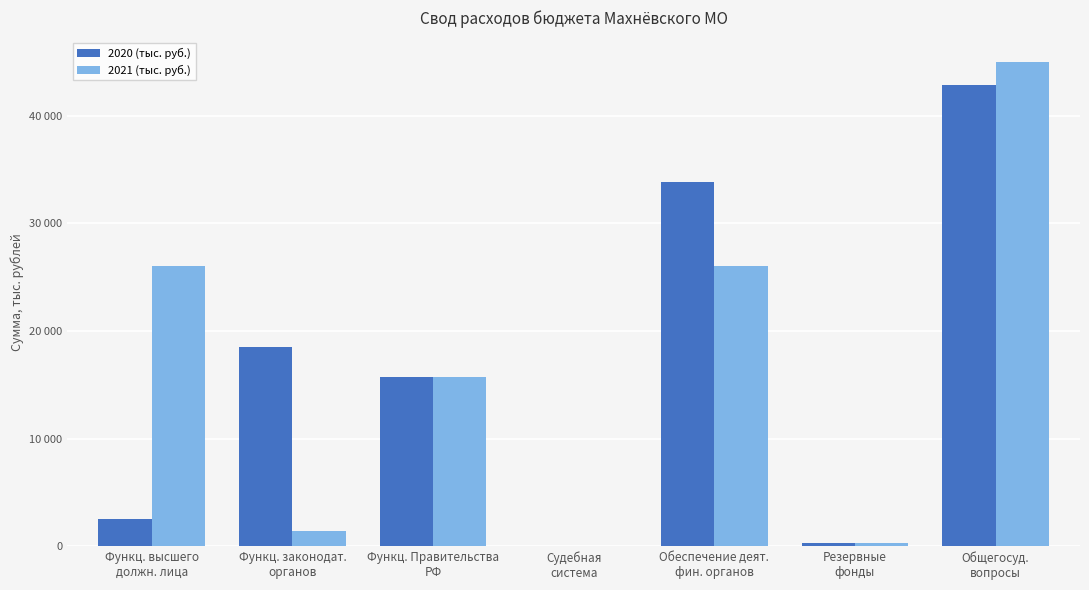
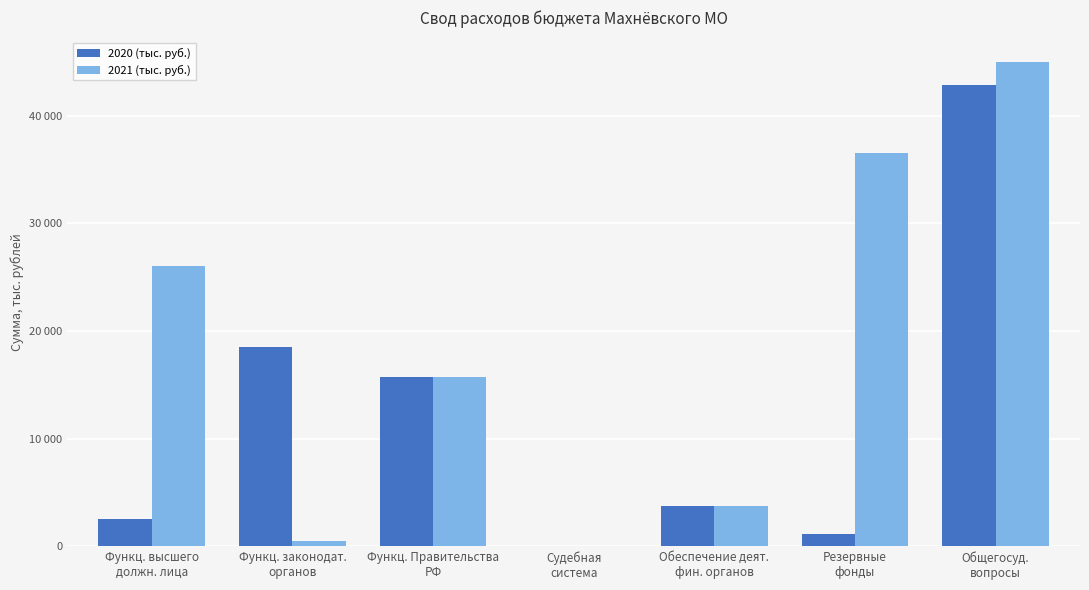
2021 (тыс. руб.), Функц. законодат. органов: 1500 -> 500
2020 (тыс. руб.), Обеспечение деят. фин. органов: 33900 -> 3800
2021 (тыс. руб.), Обеспечение деят. фин. органов: 26100 -> 3800
2020 (тыс. руб.), Резервные фонды: 300 -> 1200
2021 (тыс. руб.), Резервные фонды: 300 -> 36500
